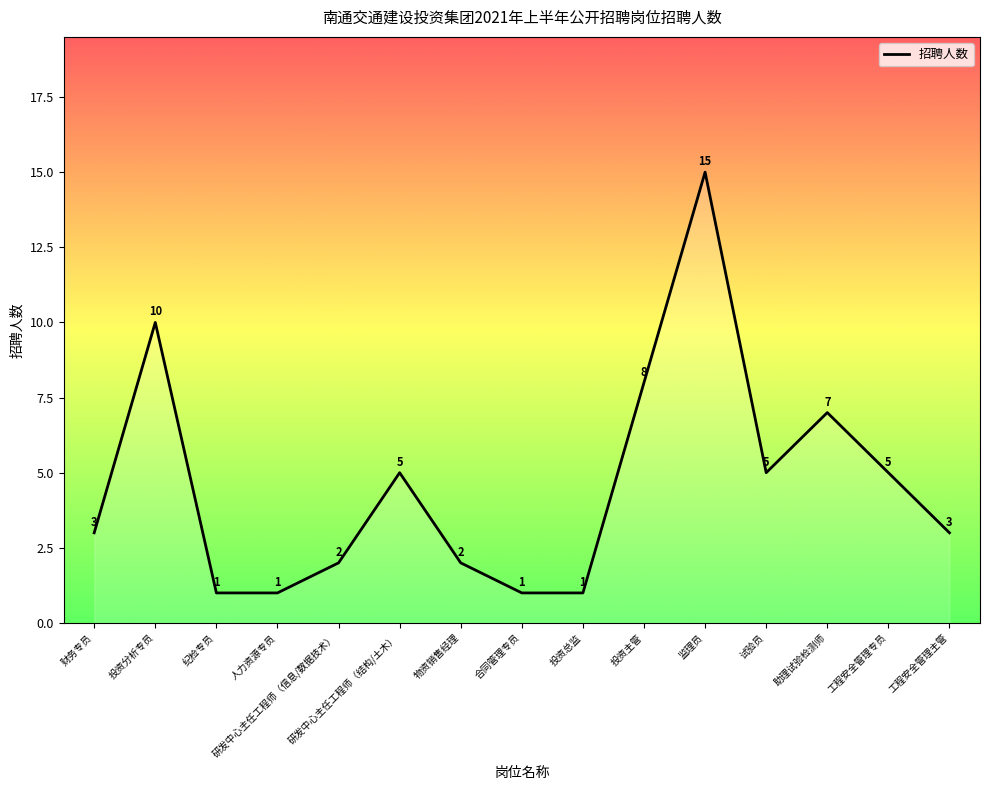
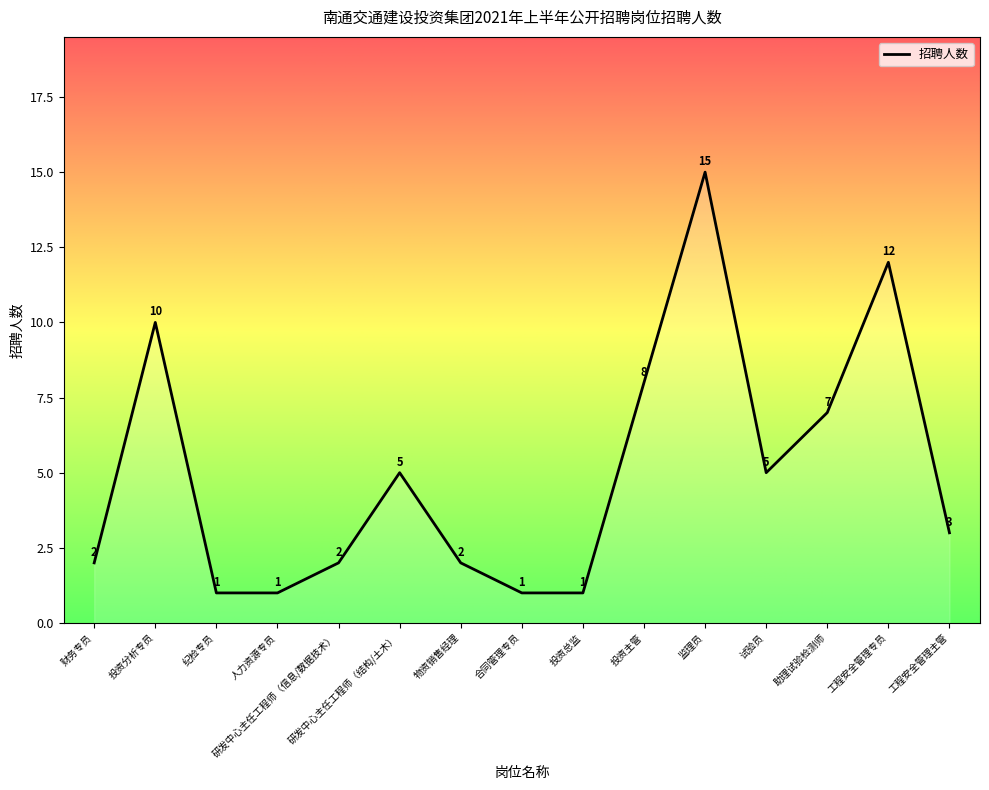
财务专员: 3 -> 2
工程安全管理专员: 5 -> 12
